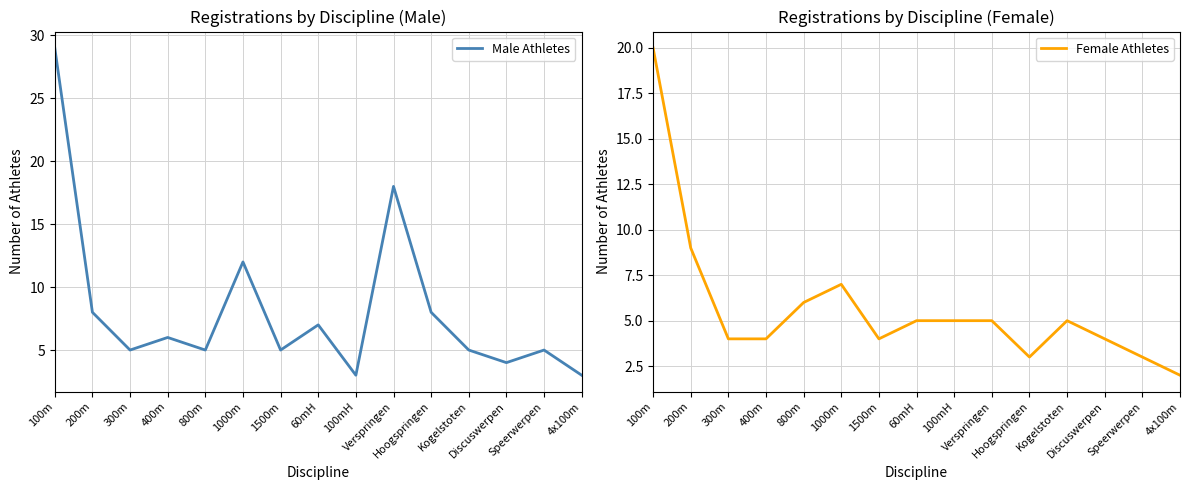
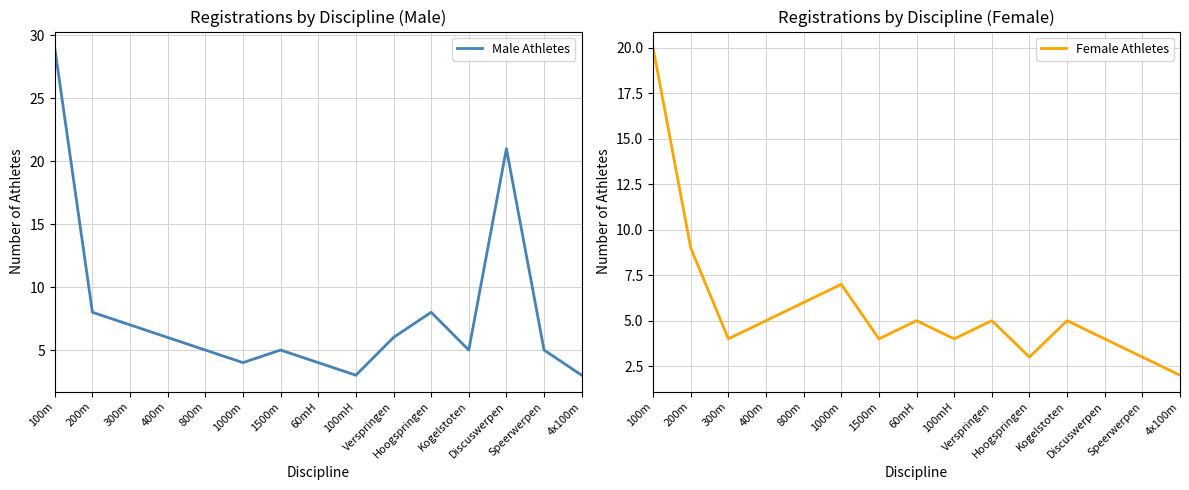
Registrations by Discipline (Male), 300m: 5 -> 7
Registrations by Discipline (Male), 1000m: 12 -> 4
Registrations by Discipline (Male), 60mH: 7 -> 4
Registrations by Discipline (Male), Verspringen: 18 -> 6
Registrations by Discipline (Male), Discuswerpen: 4 -> 21
Registrations by Discipline (Female), 400m: 4 -> 5
Registrations by Discipline (Female), 100mH: 5 -> 4
